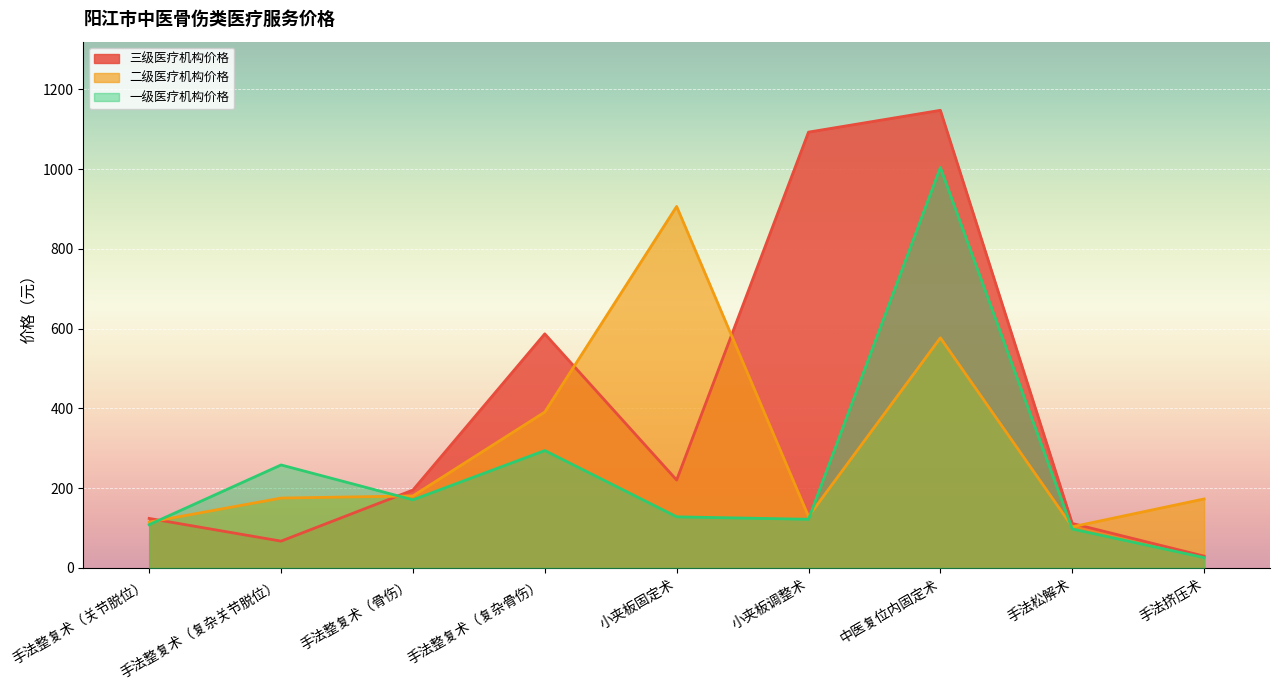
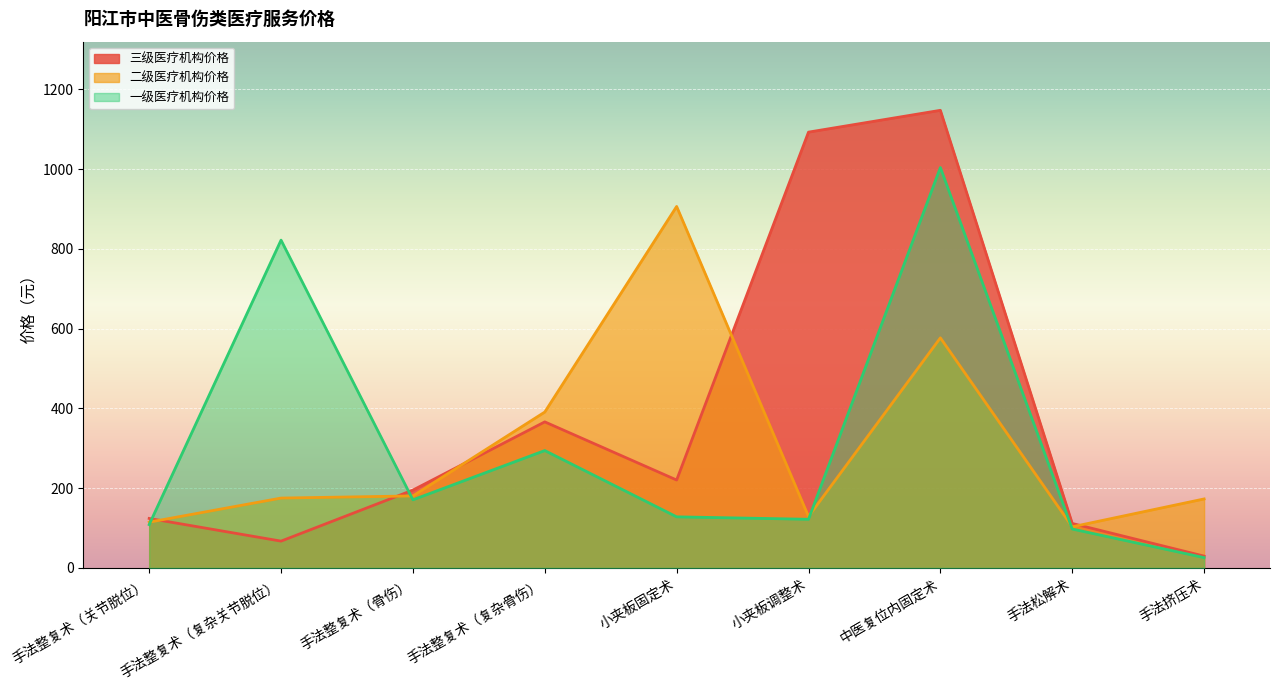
一级医疗机构价格, 手法整复术（复杂关节脱位）: 260 -> 820
三级医疗机构价格, 手法整复术（复杂骨伤）: 590 -> 370
